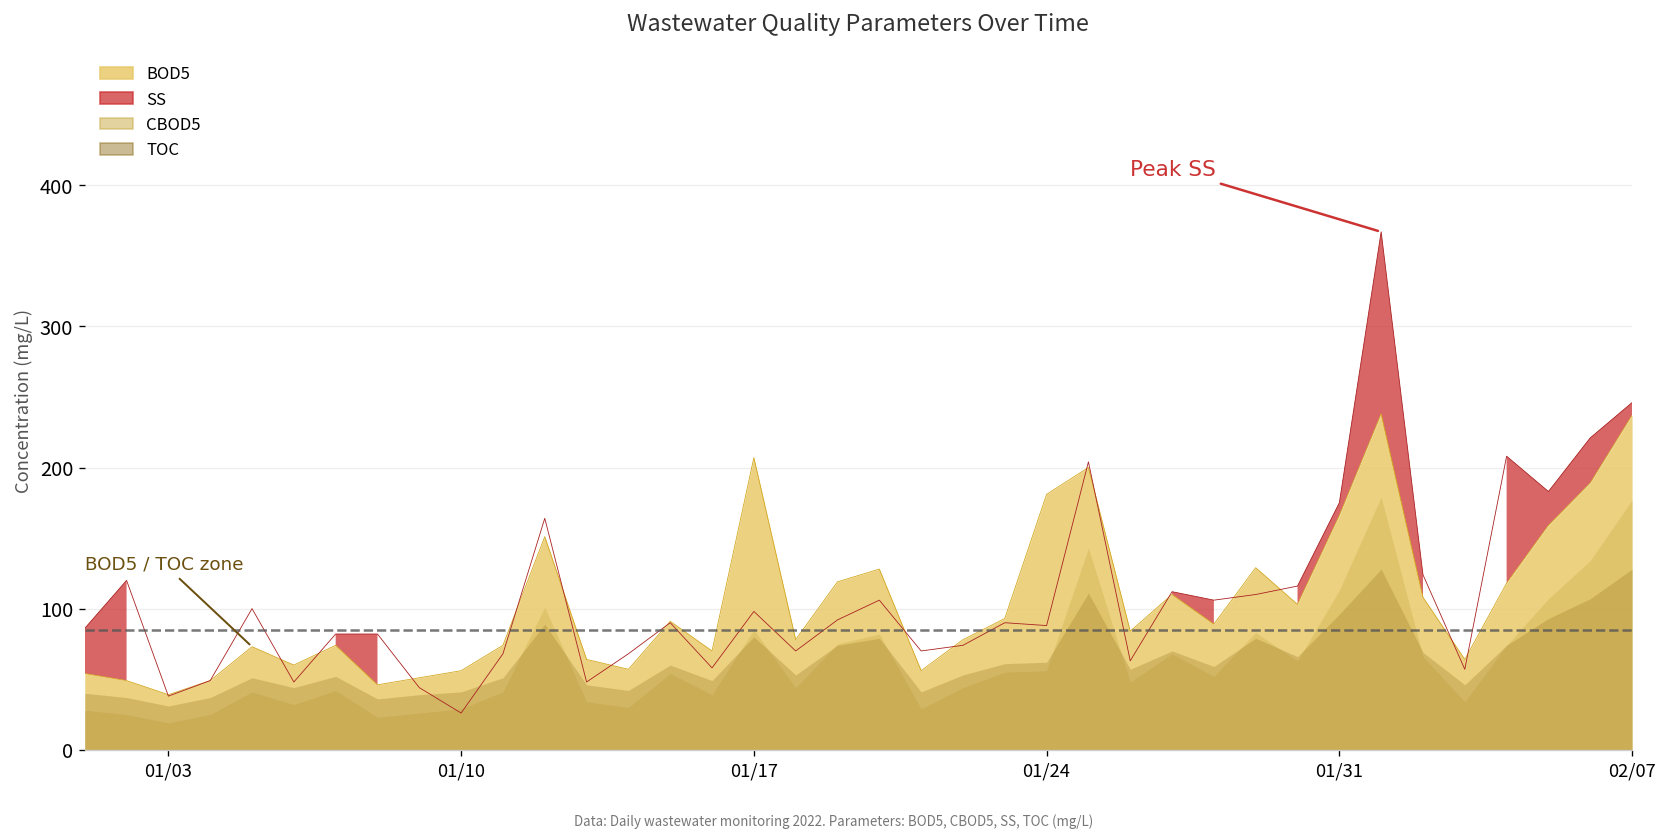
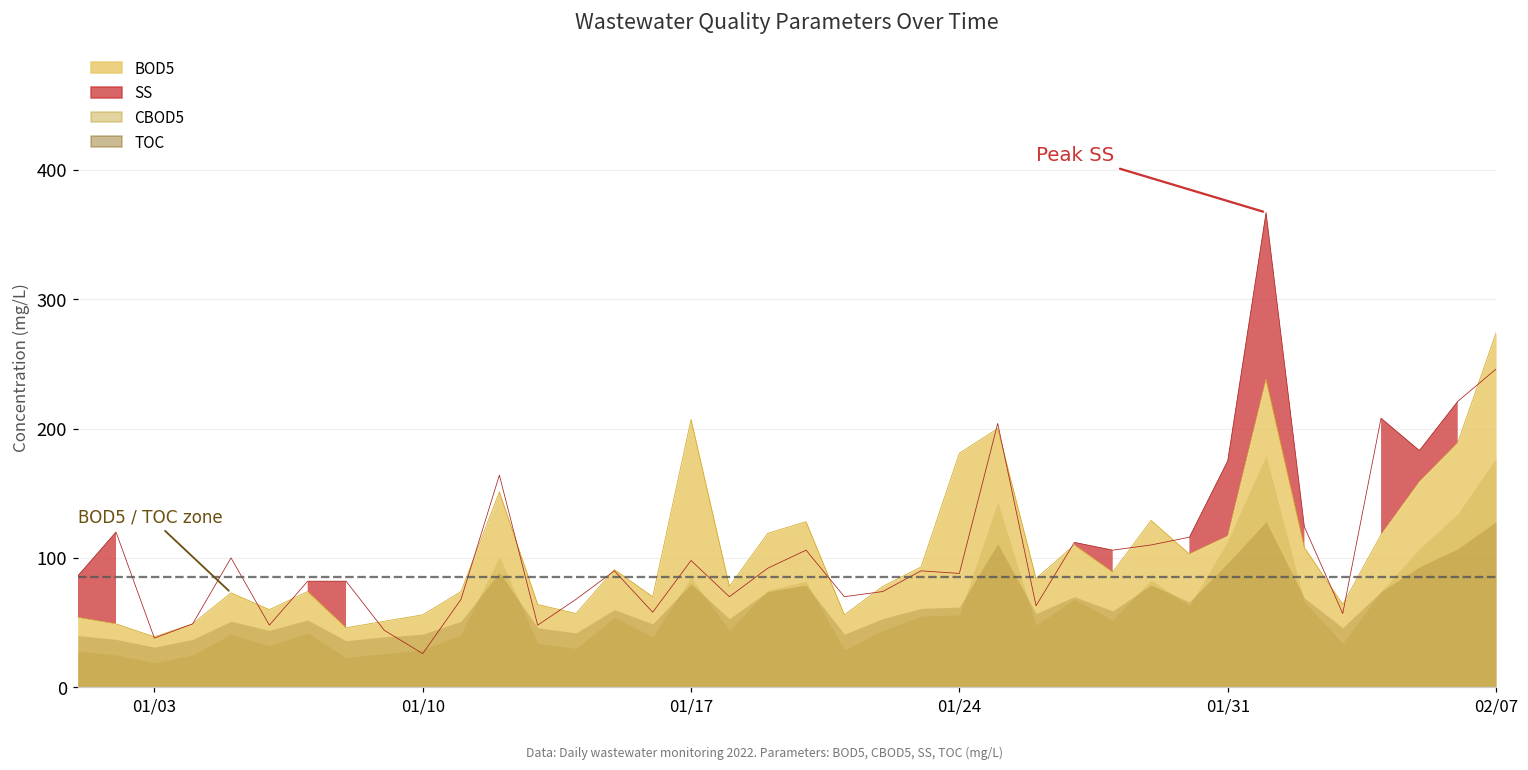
BOD5, 01/31: 166 -> 117
BOD5, 02/07: 237 -> 274
